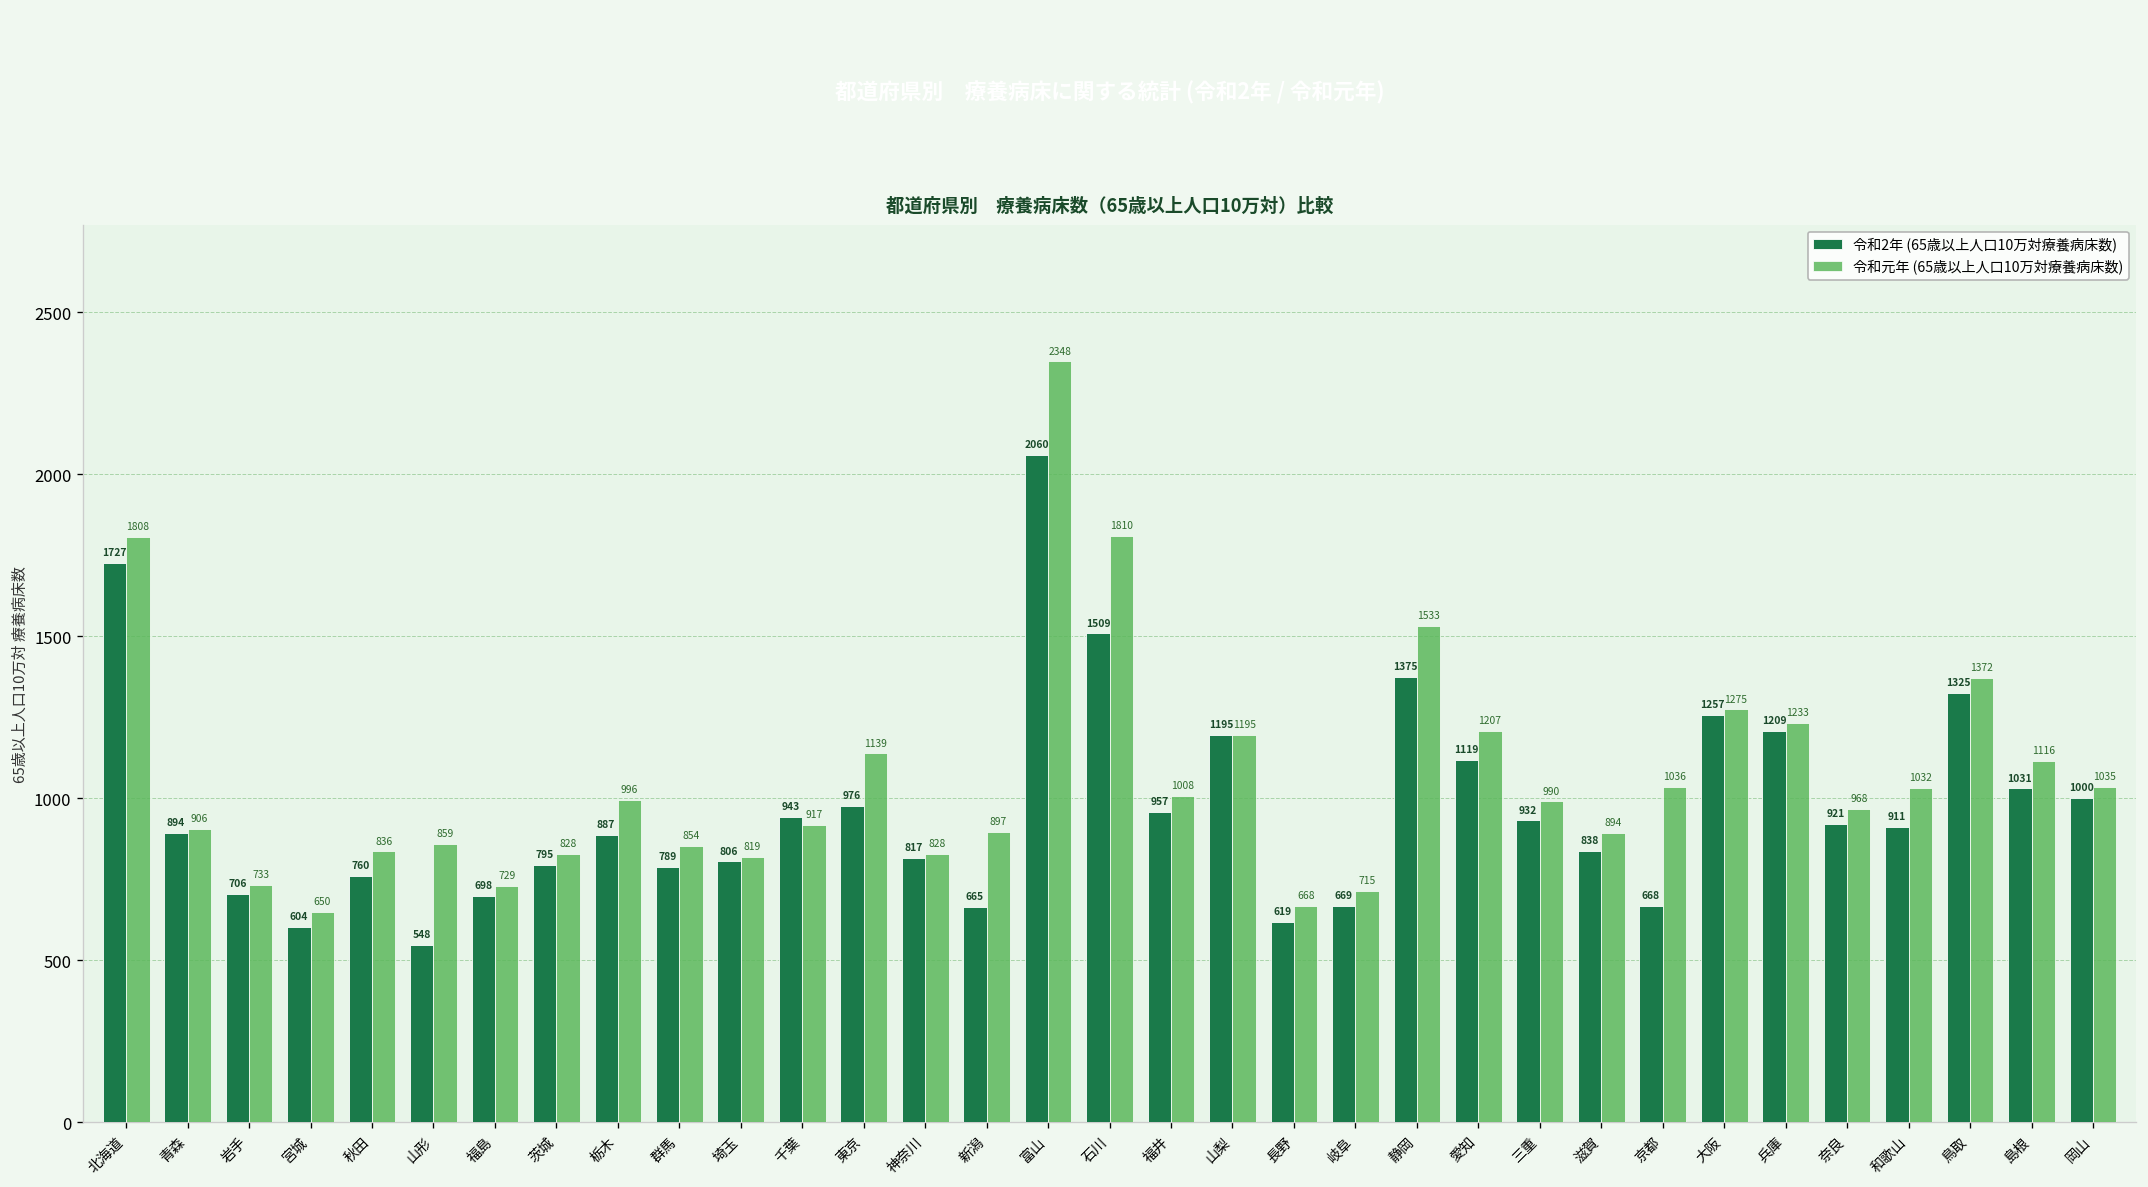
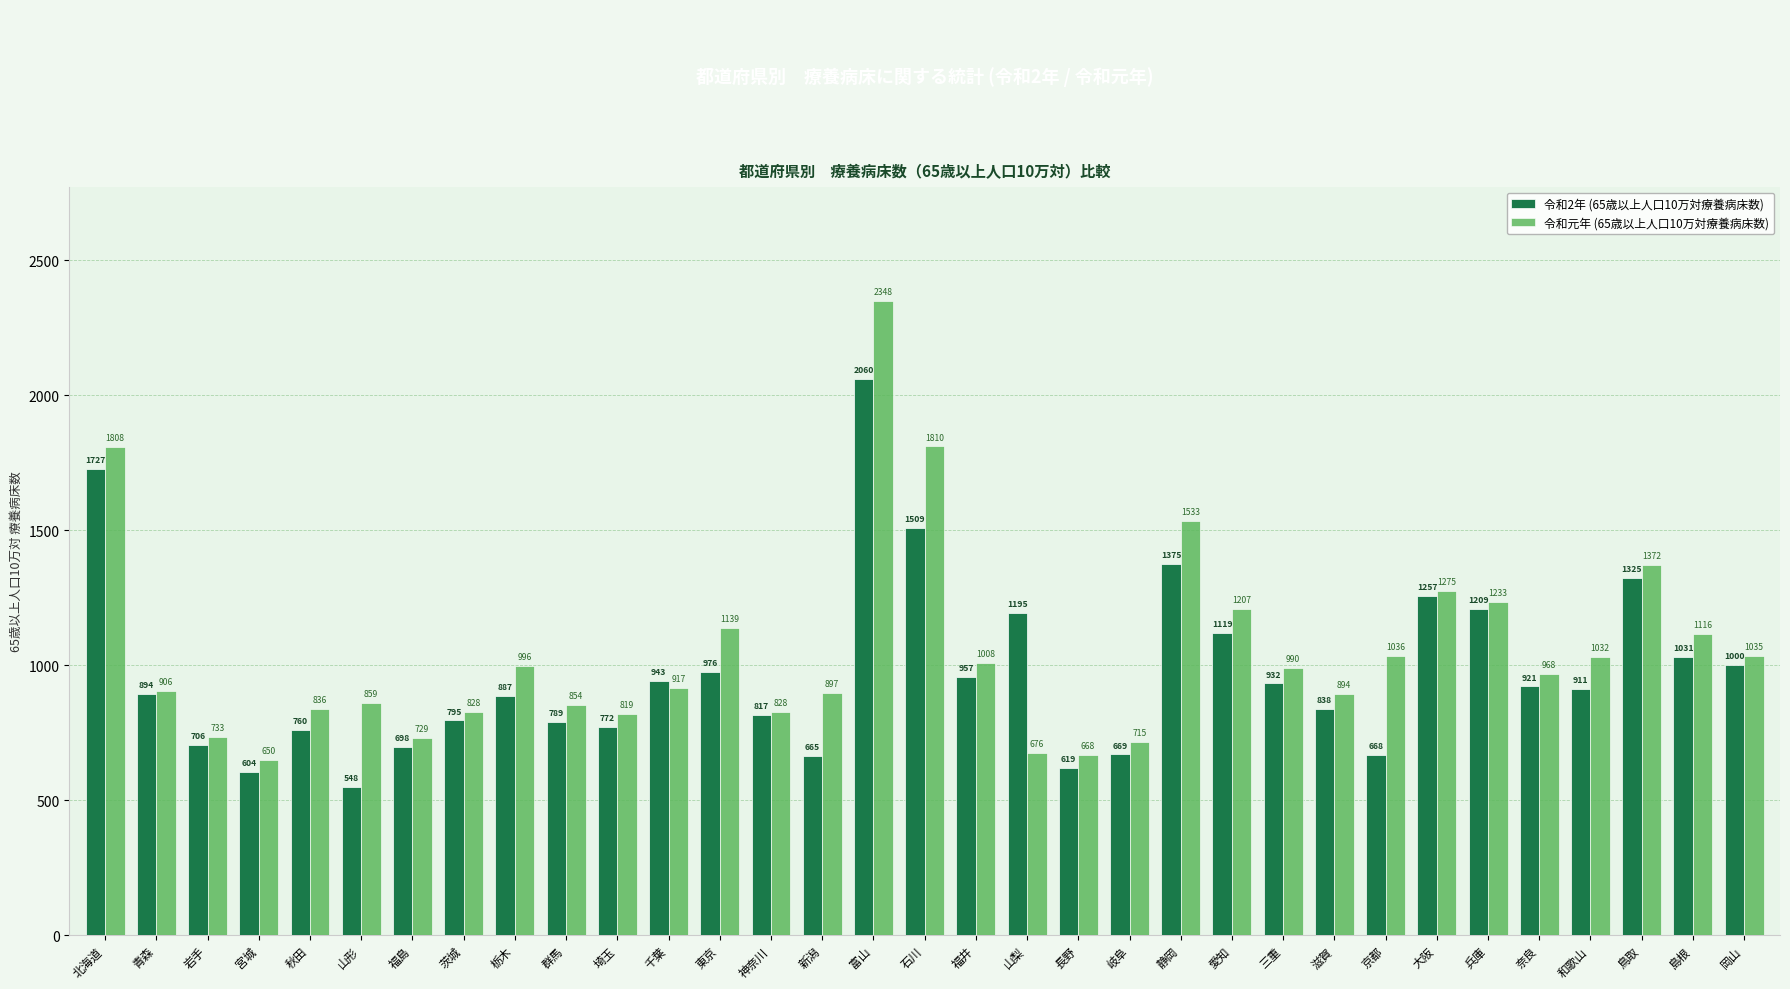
令和2年 (65歳以上人口10万対療養病床数), 埼玉: 806 -> 772
令和元年 (65歳以上人口10万対療養病床数), 山梨: 1195 -> 676
